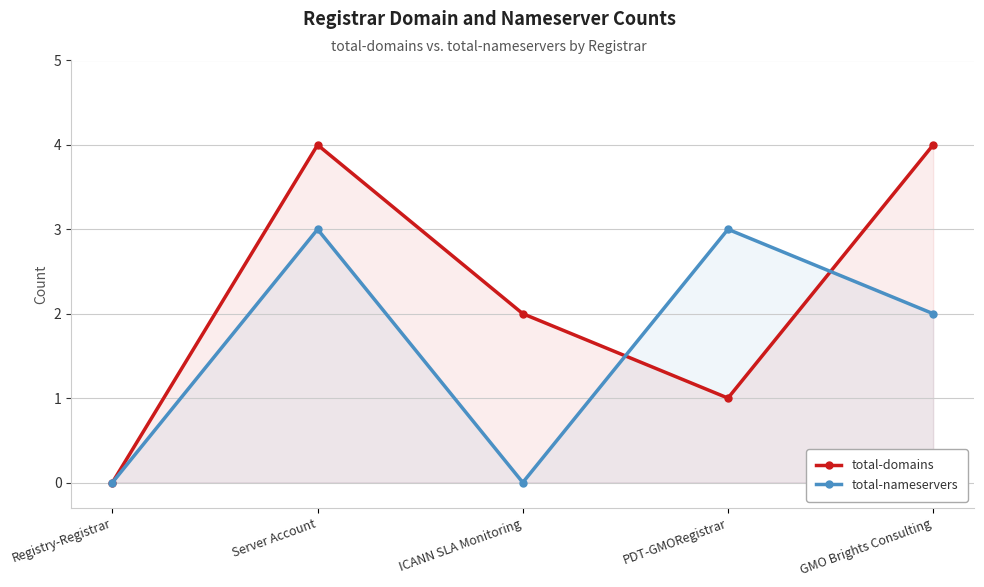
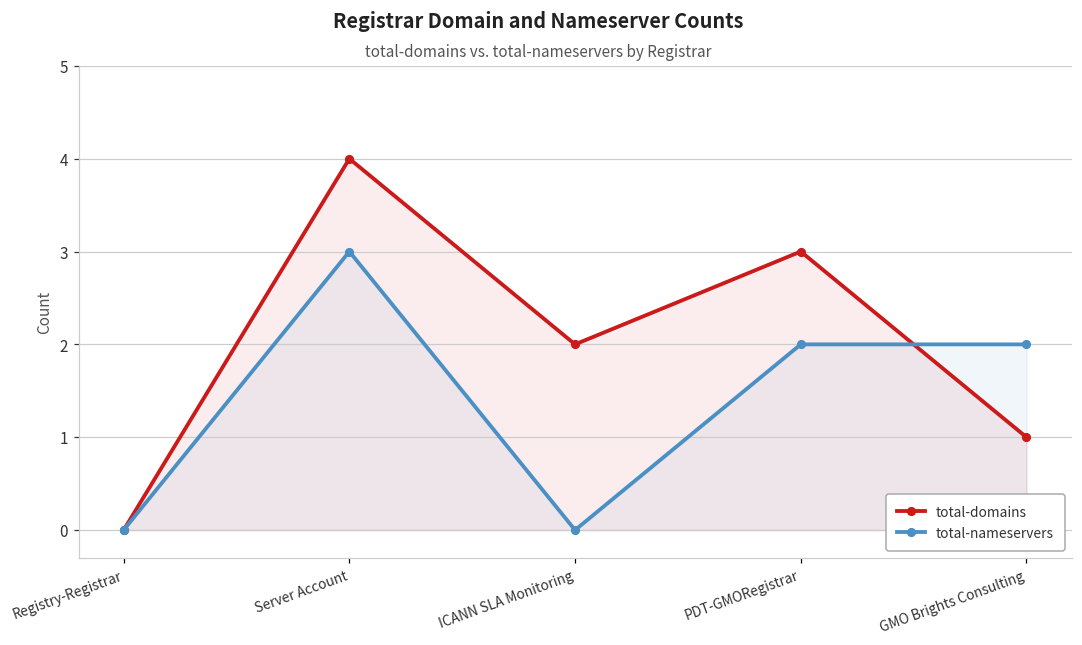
total-domains, PDT-GMORegistrar: 1 -> 3
total-nameservers, PDT-GMORegistrar: 3 -> 2
total-domains, GMO Brights Consulting: 4 -> 1
